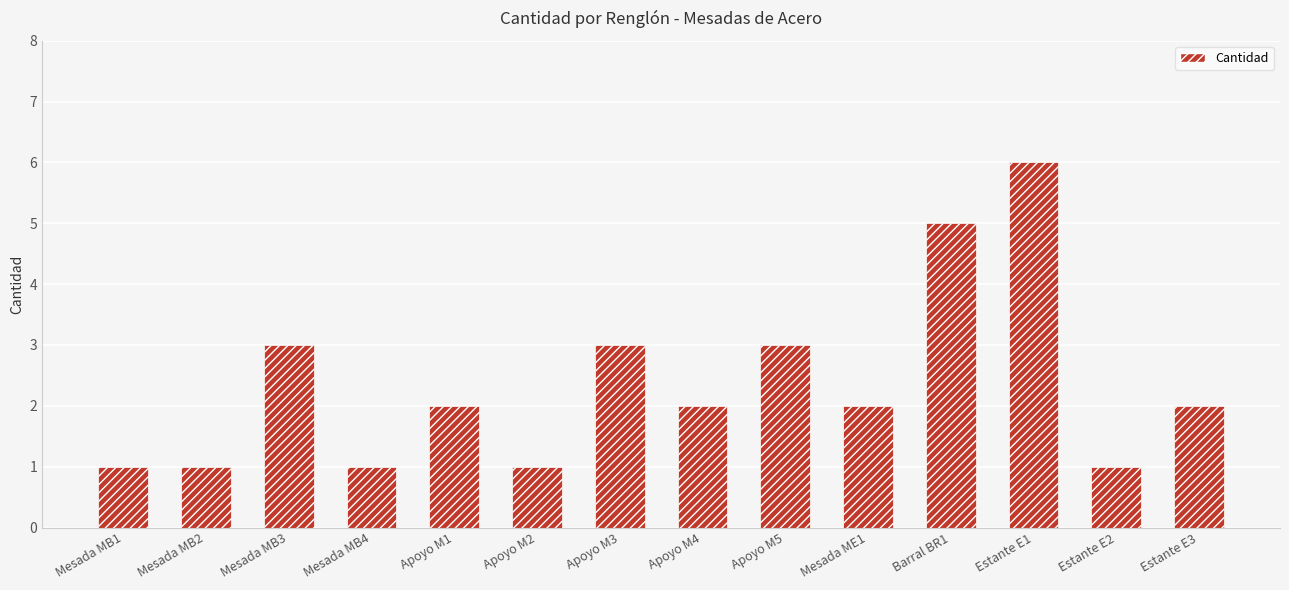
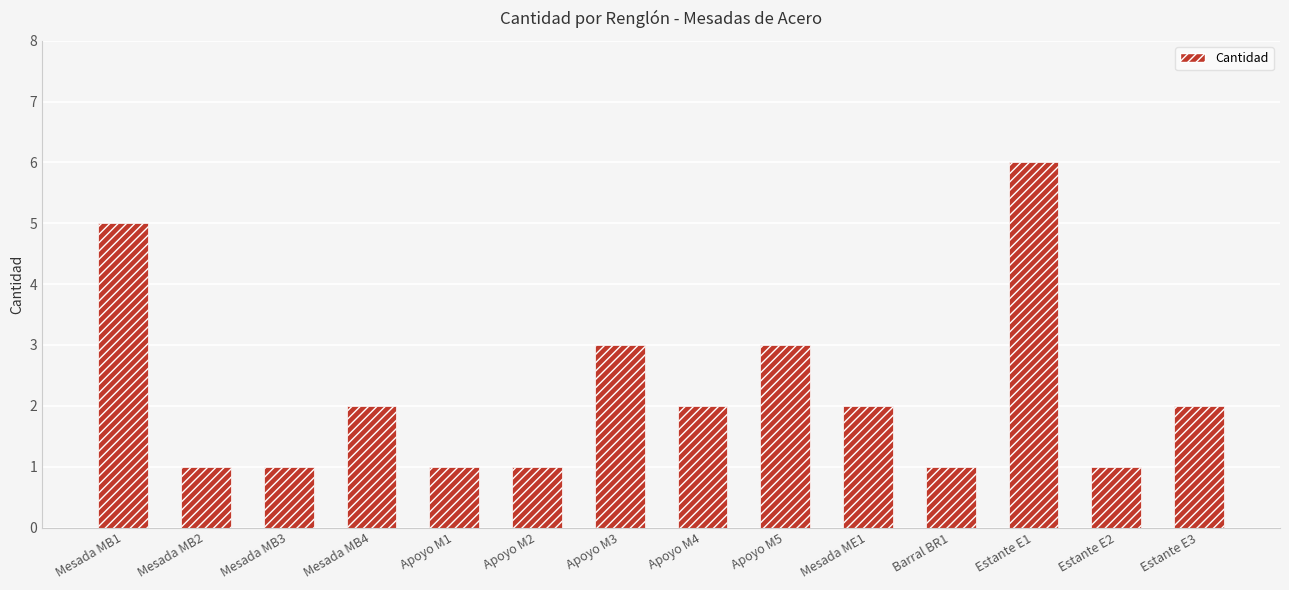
Mesada MB1: 1 -> 5
Mesada MB3: 3 -> 1
Mesada MB4: 1 -> 2
Apoyo M1: 2 -> 1
Barral BR1: 5 -> 1
